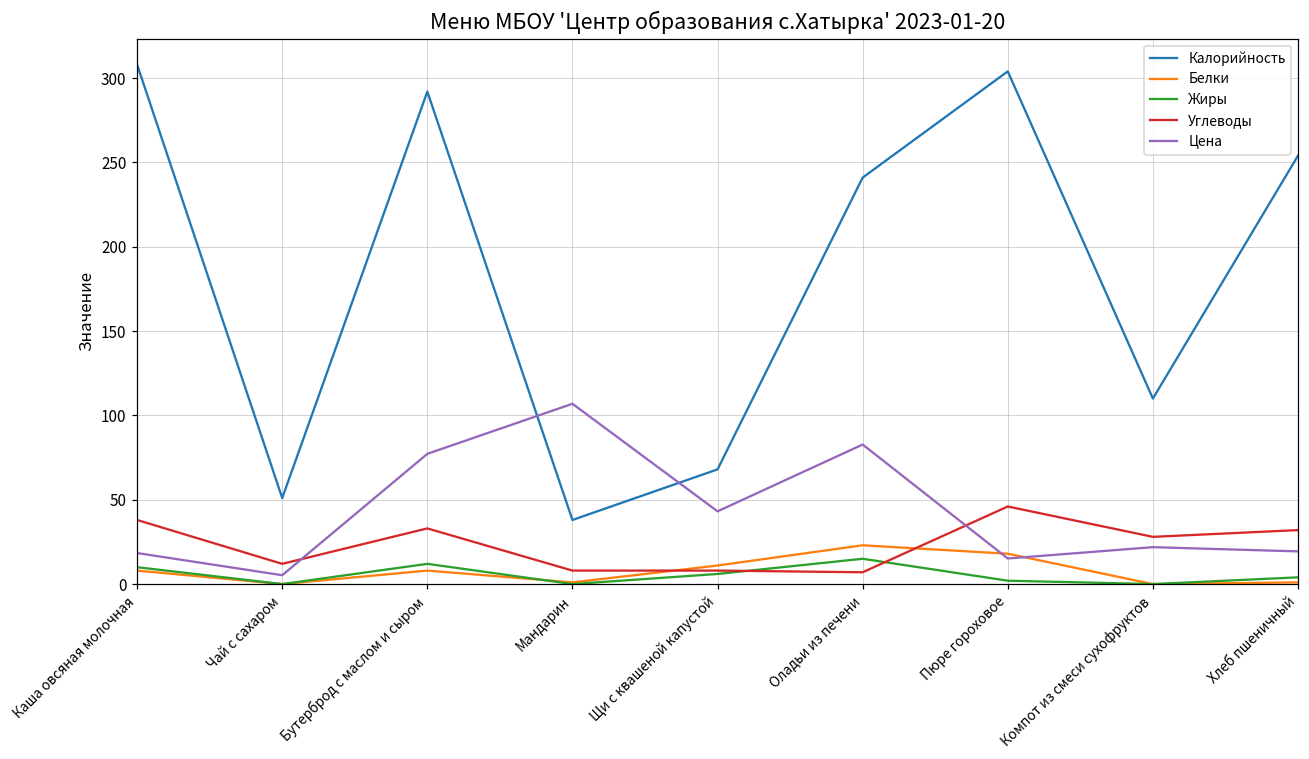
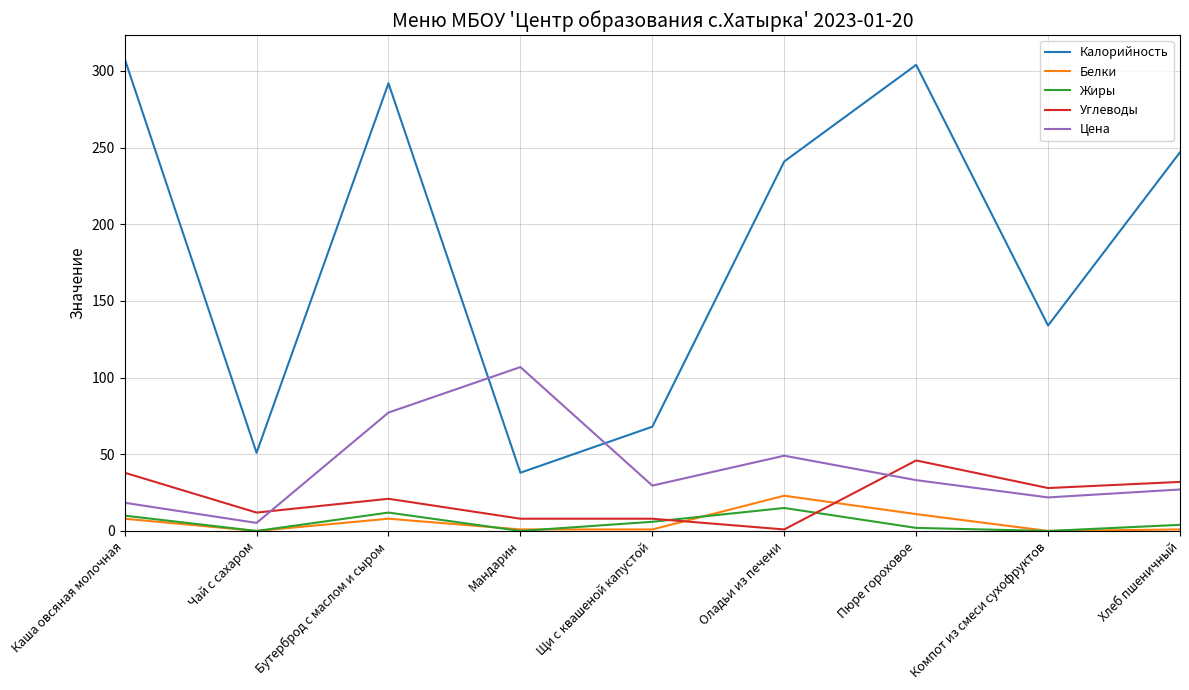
Углеводы, Бутерброд с маслом и сыром: 33 -> 21
Белки, Щи с квашеной капустой: 11 -> 1
Цена, Щи с квашеной капустой: 43 -> 30
Углеводы, Оладьи из печени: 7 -> 1
Цена, Оладьи из печени: 83 -> 49
Белки, Пюре гороховое: 18 -> 11
Цена, Пюре гороховое: 15 -> 33
Калорийность, Компот из смеси сухофруктов: 110 -> 134
Калорийность, Хлеб пшеничный: 254 -> 247
Цена, Хлеб пшеничный: 19 -> 27
